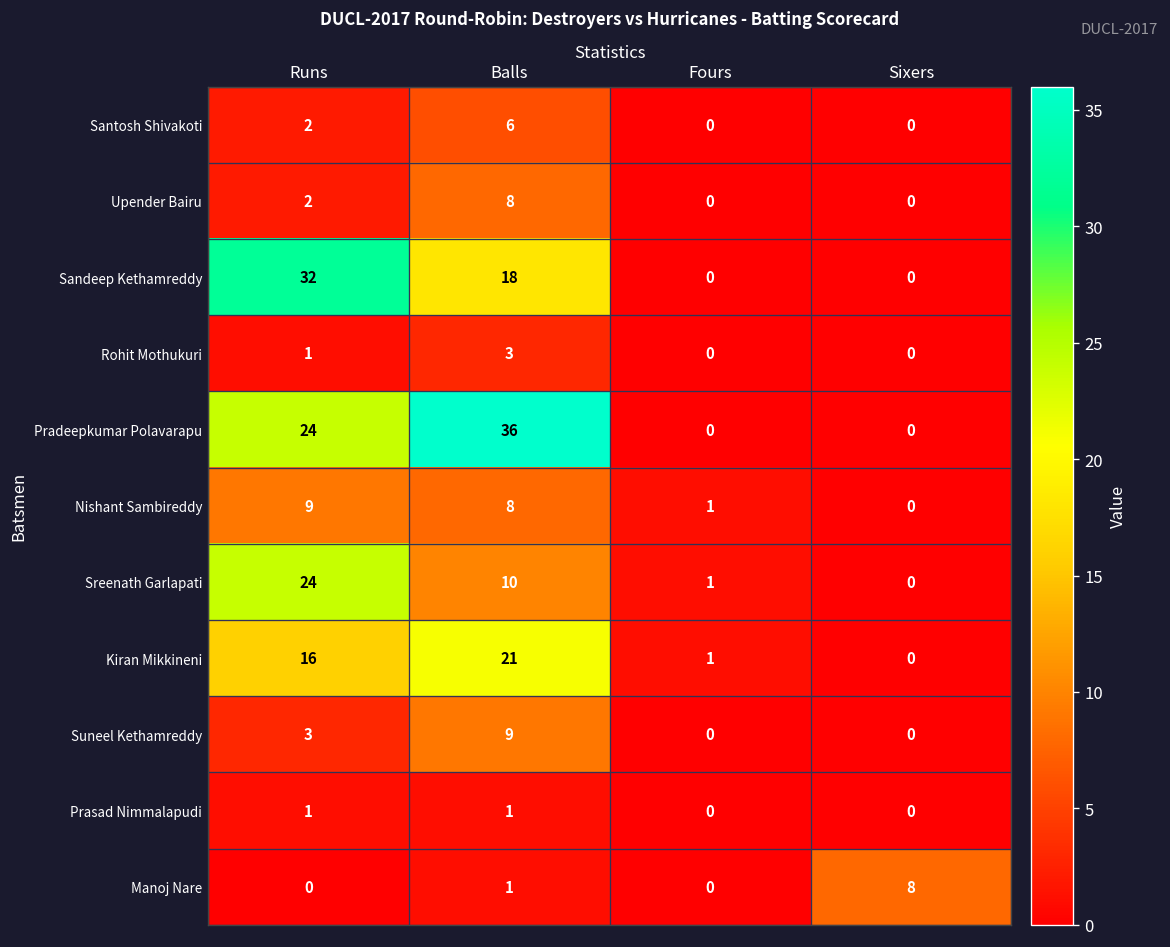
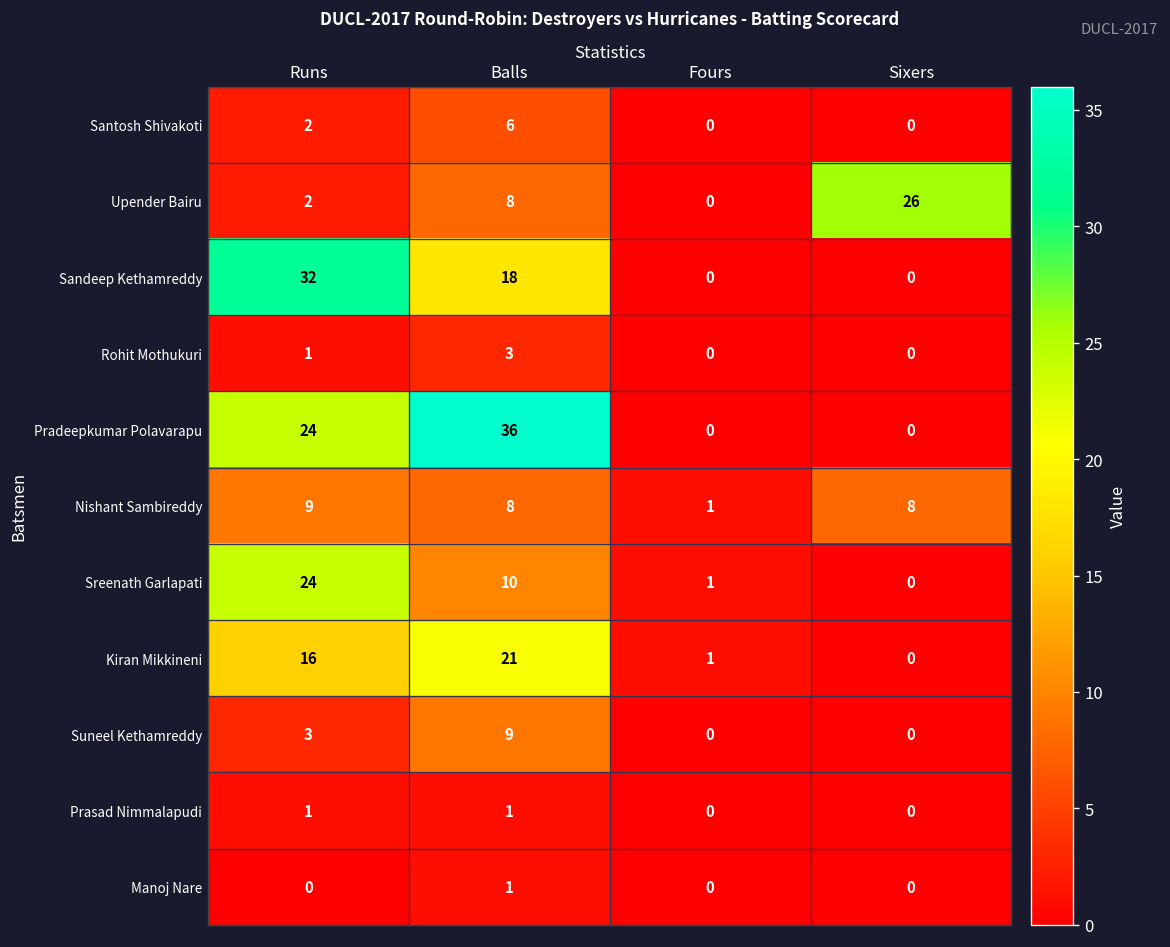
Upender Bairu, Sixers: 0 -> 26
Nishant Sambireddy, Sixers: 0 -> 8
Manoj Nare, Sixers: 8 -> 0
